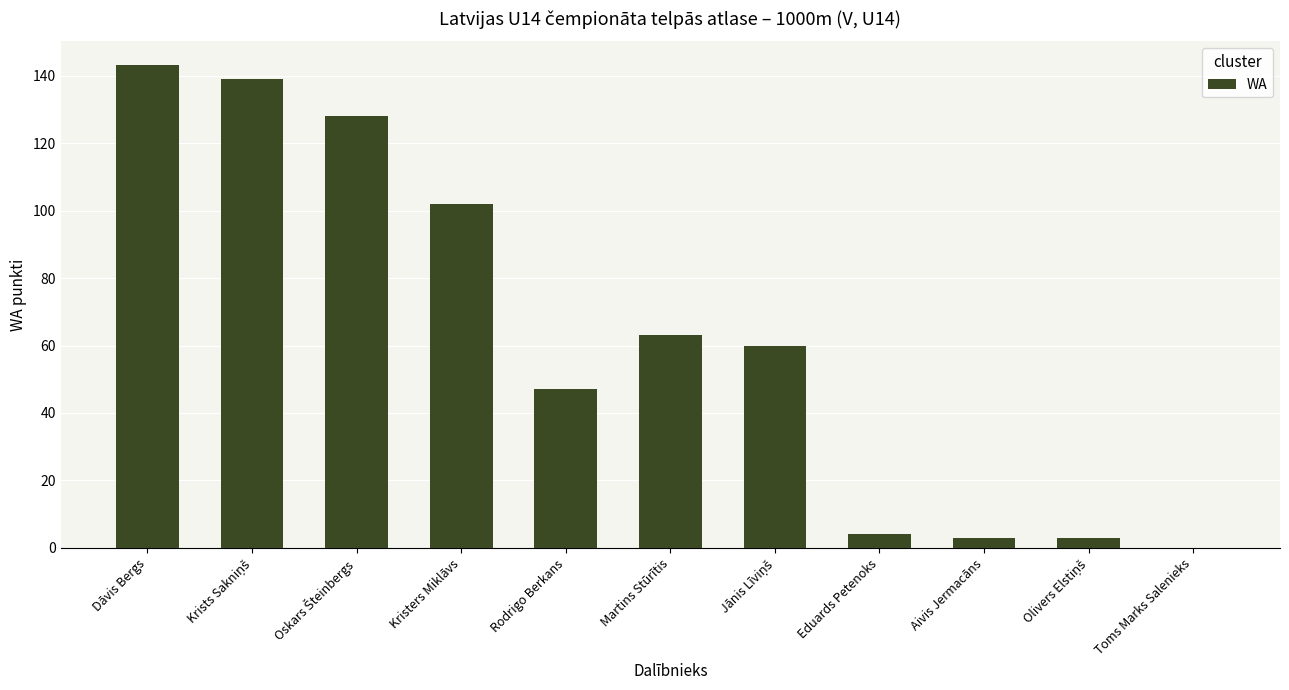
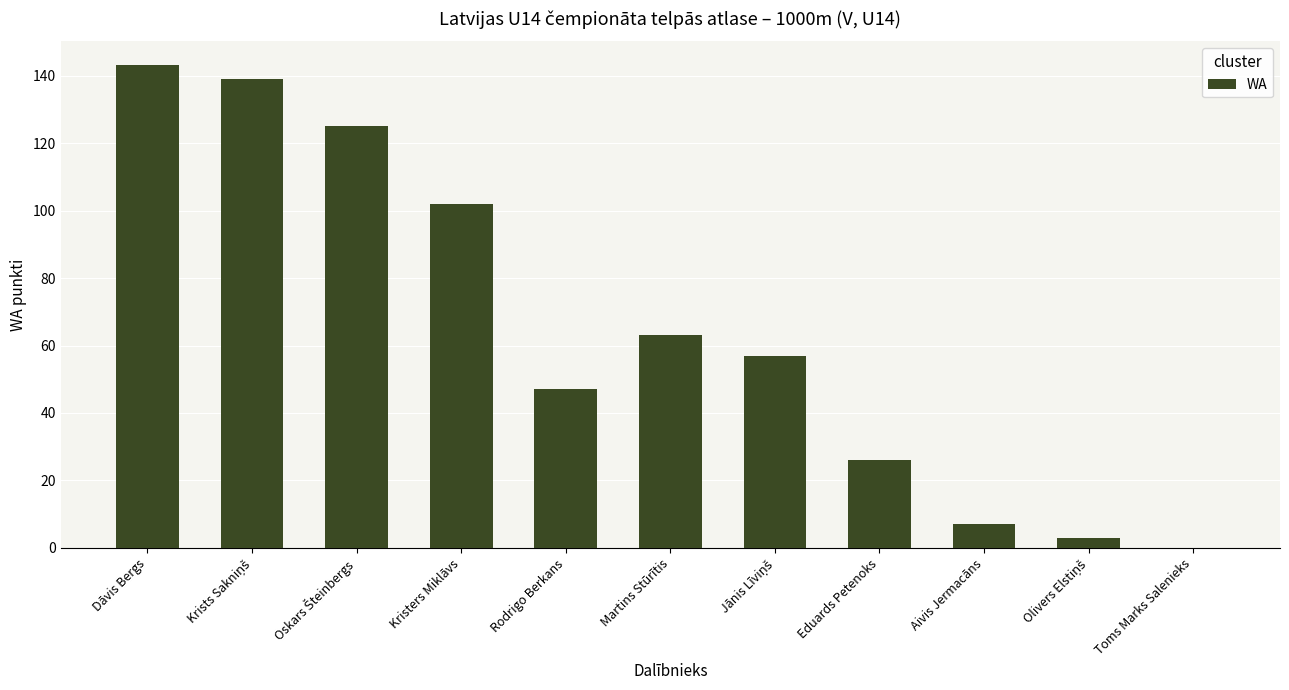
Oskars Šteinbergs: 128 -> 125
Jānis Līviņš: 60 -> 57
Eduards Petenoks: 4 -> 26
Aivis Jermacāns: 3 -> 7
